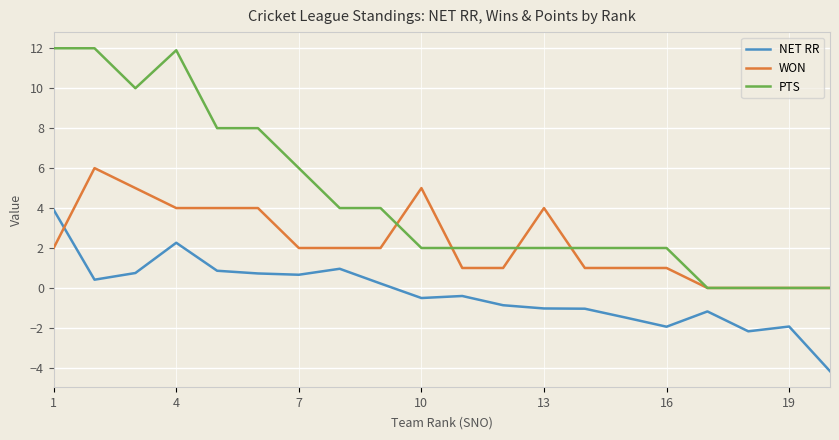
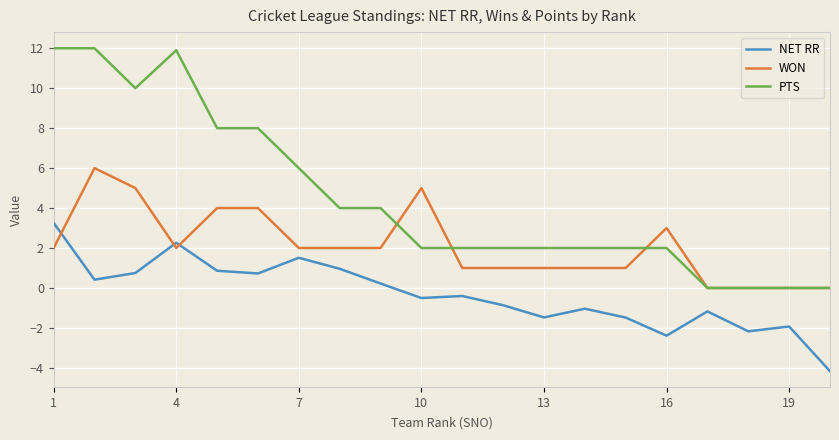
NET RR, 1: 3.9 -> 3.3
WON, 4: 4 -> 2
NET RR, 7: 0.7 -> 1.5
NET RR, 13: -1.0 -> -1.5
WON, 13: 4 -> 1
NET RR, 16: -1.9 -> -2.4
WON, 16: 1 -> 3
